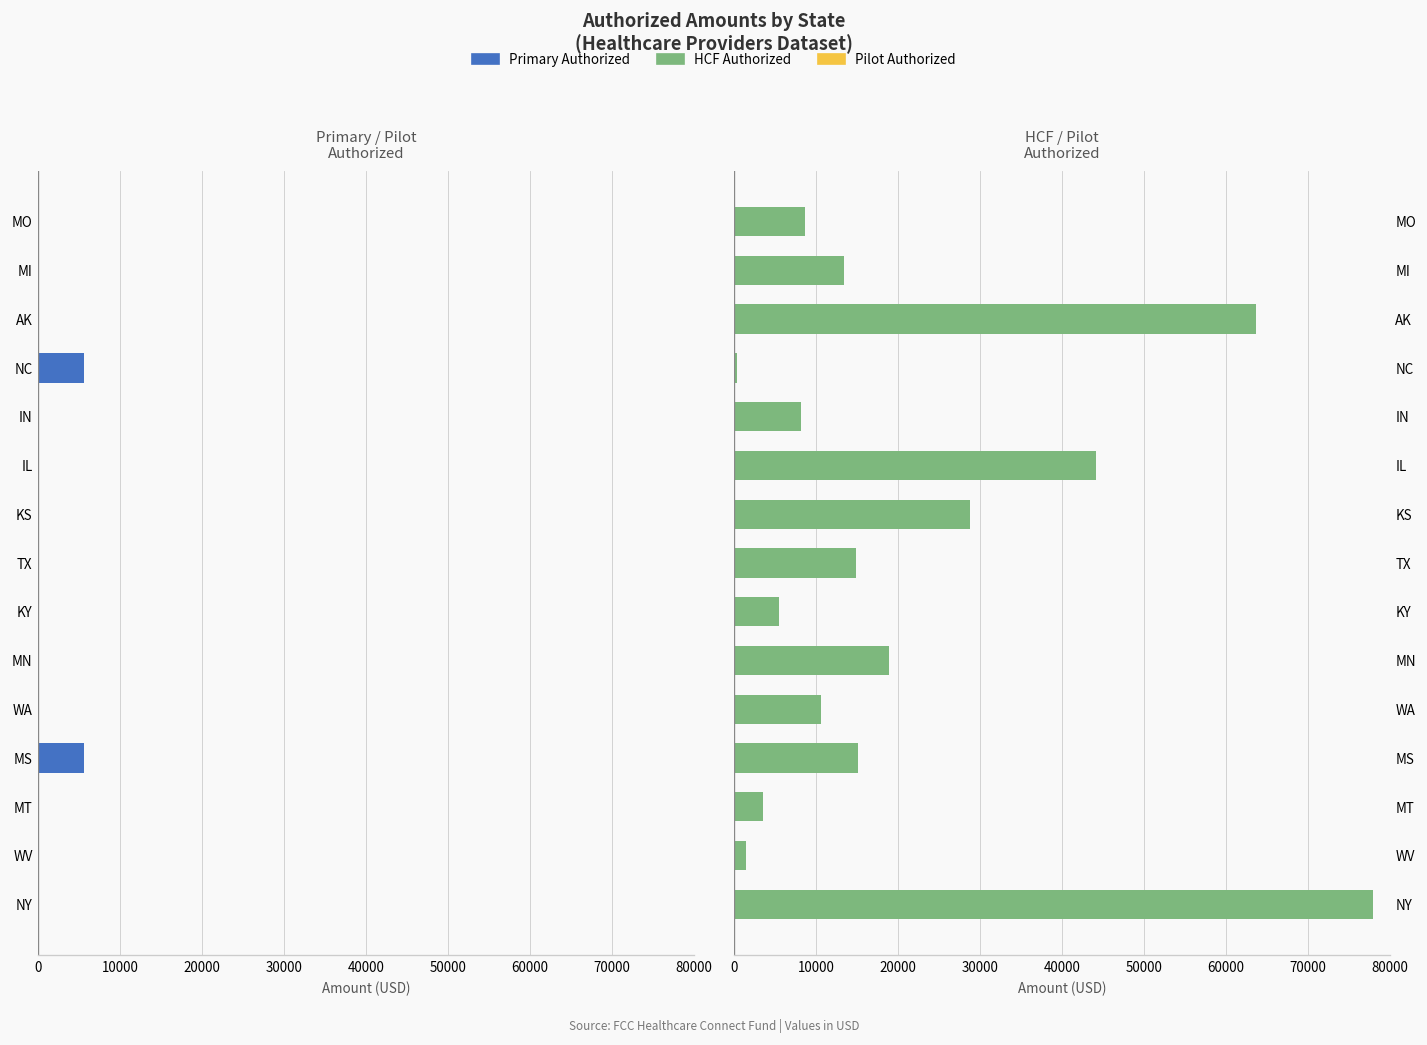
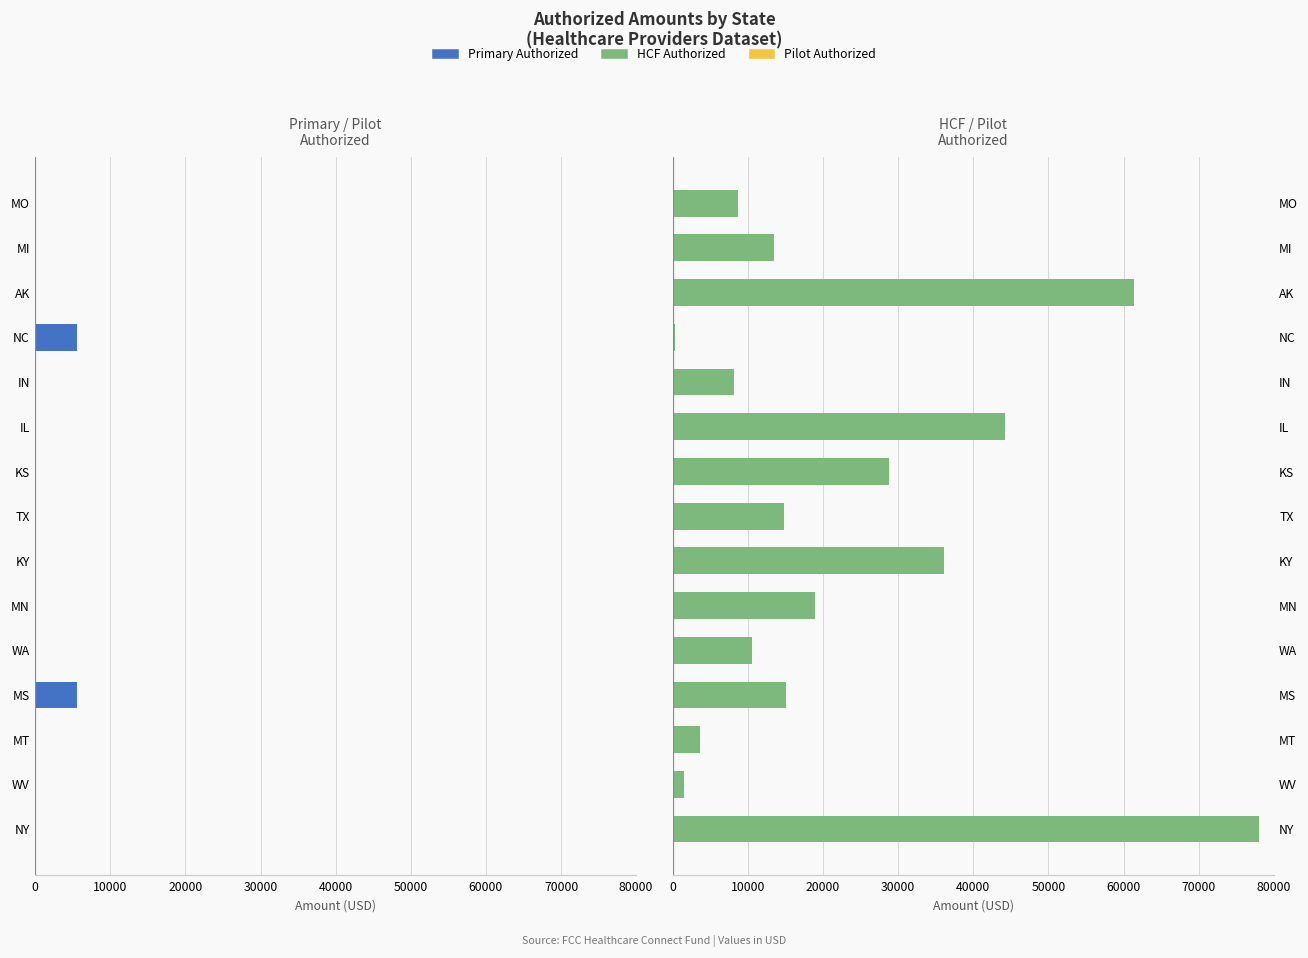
HCF / Pilot Authorized, HCF Authorized, AK: 64000 -> 61000
HCF / Pilot Authorized, HCF Authorized, KY: 5000 -> 36000
